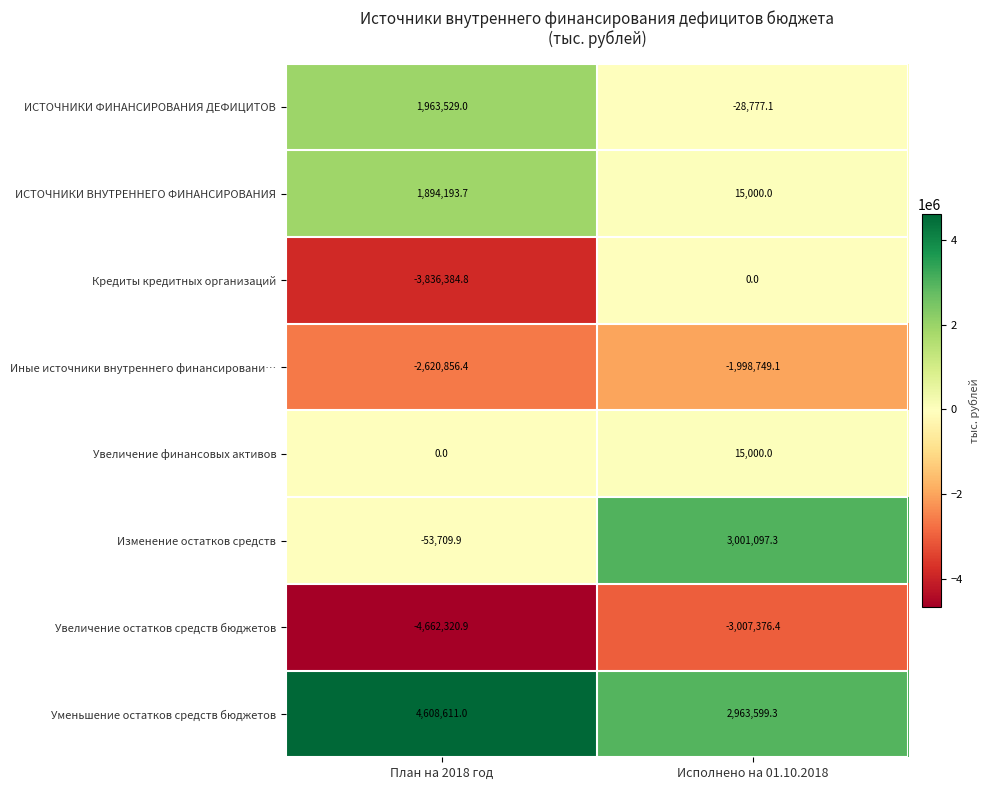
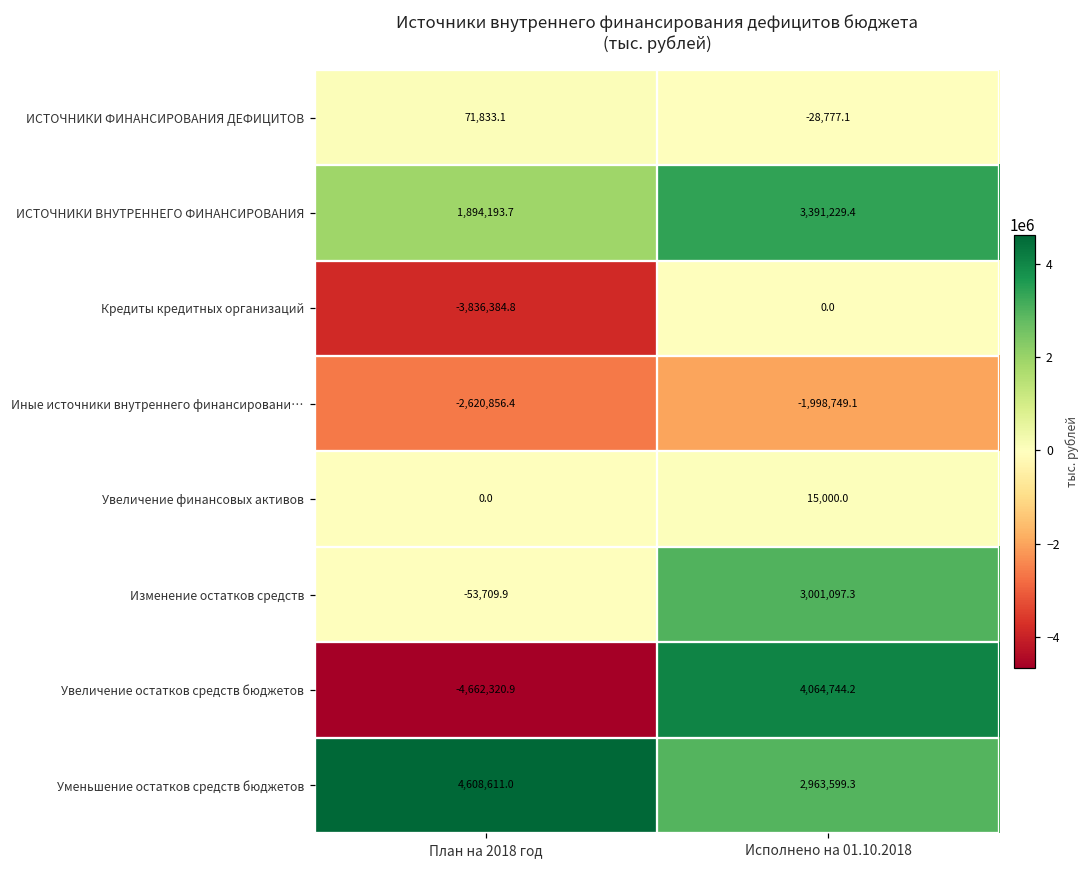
ИСТОЧНИКИ ФИНАНСИРОВАНИЯ ДЕФИЦИТОВ, План на 2018 год: 1,963,529.0 -> 71,833.1
ИСТОЧНИКИ ВНУТРЕННЕГО ФИНАНСИРОВАНИЯ, Исполнено на 01.10.2018: 15,000.0 -> 3,391,229.4
Увеличение остатков средств бюджетов, Исполнено на 01.10.2018: -3,007,376.4 -> 4,064,744.2
